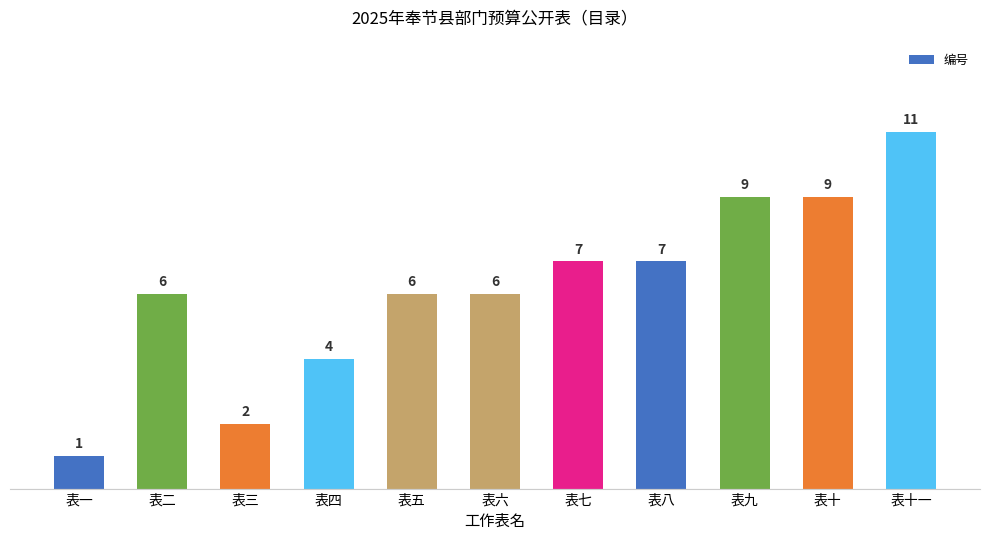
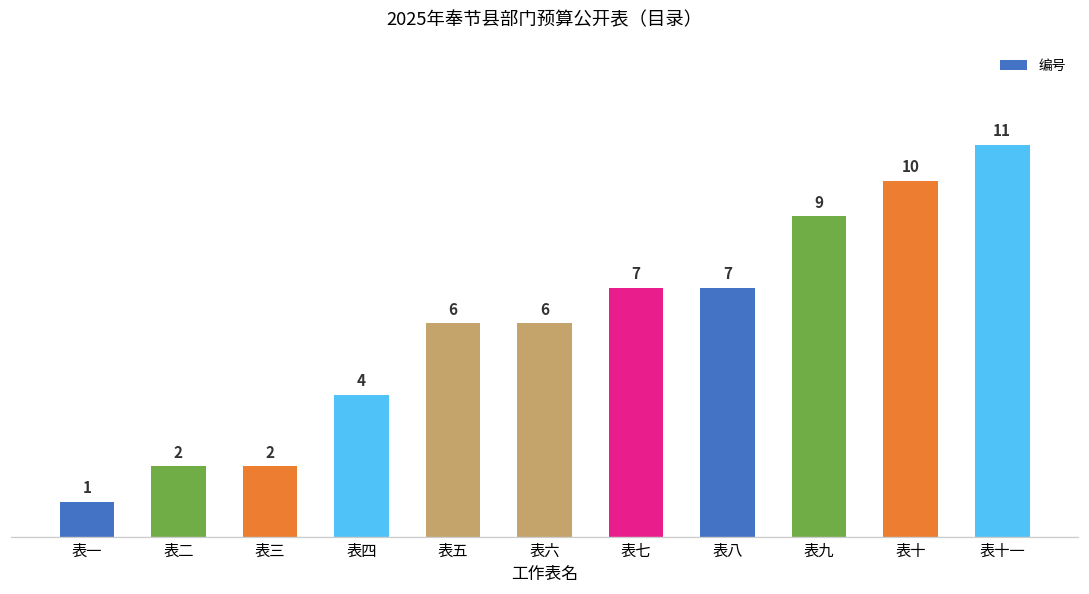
表二: 6 -> 2
表十: 9 -> 10
